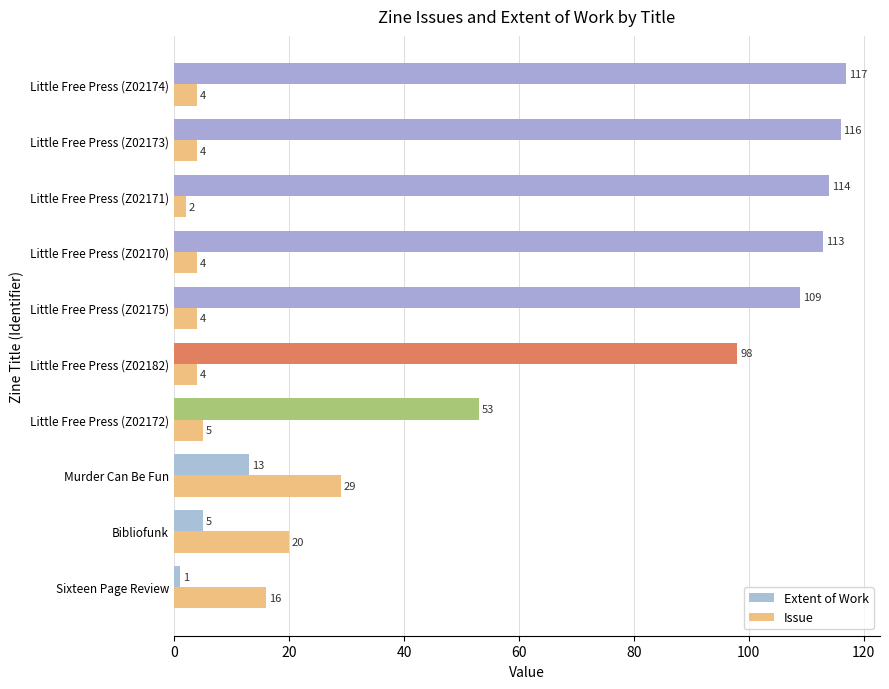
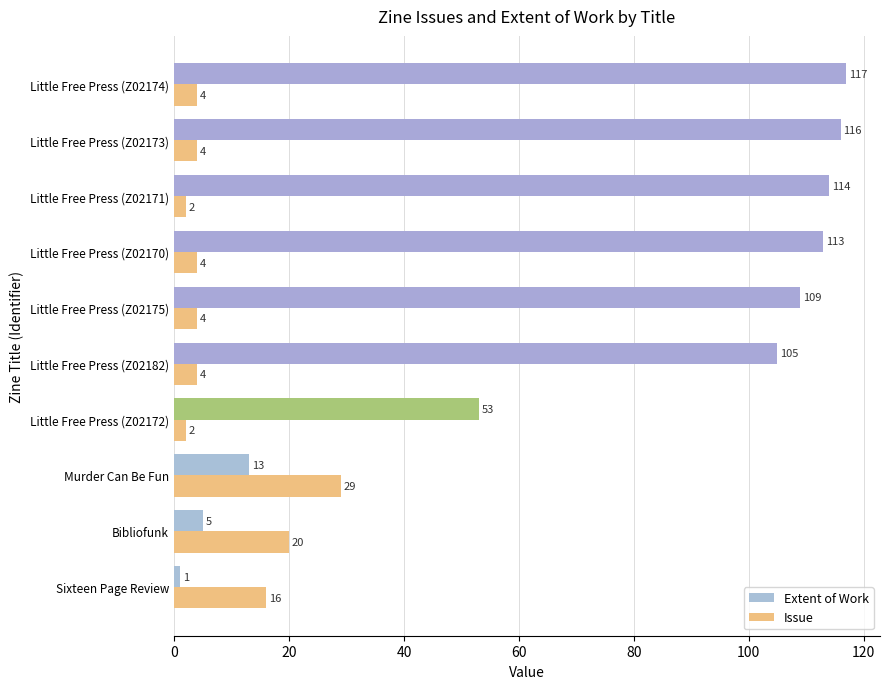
Extent of Work, Little Free Press (Z02182): 98 -> 105
Issue, Little Free Press (Z02172): 5 -> 2
